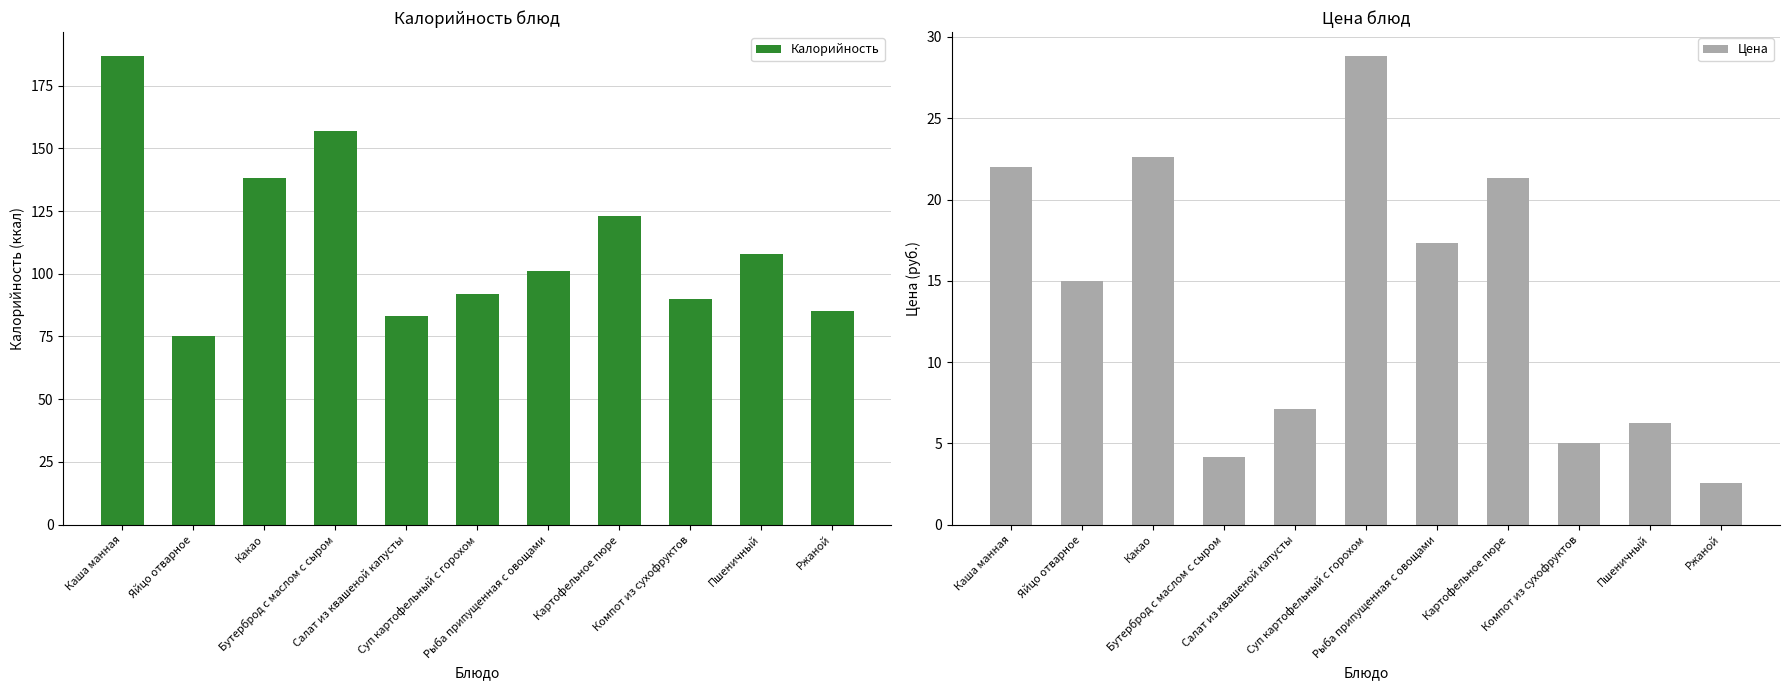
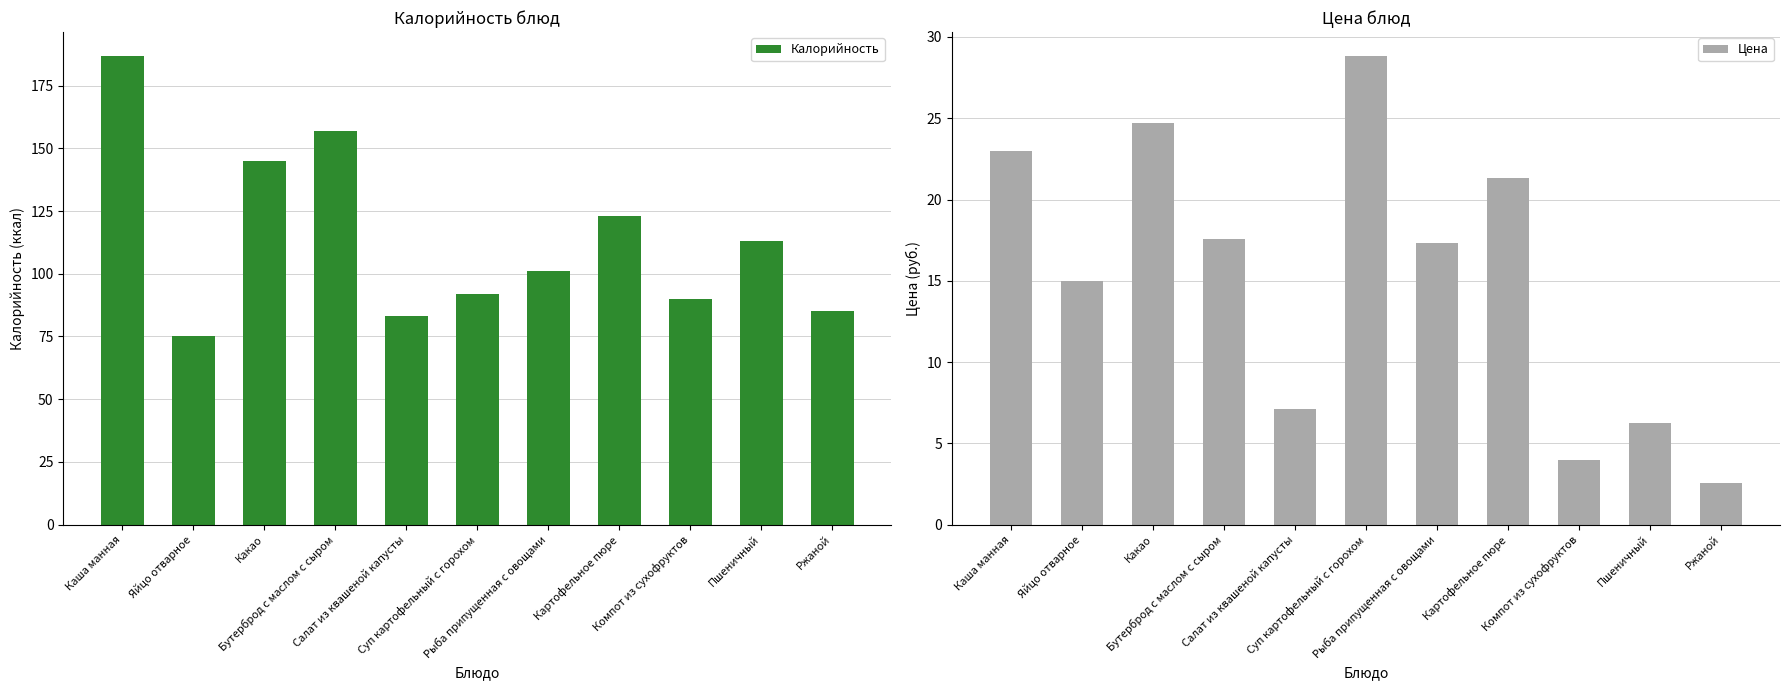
Калорийность блюд, Какао: 138 -> 145
Калорийность блюд, Пшеничный: 108 -> 113
Цена блюд, Каша манная: 22 -> 23
Цена блюд, Какао: 22.6 -> 24.7
Цена блюд, Бутерброд с маслом с сыром: 4.2 -> 17.6
Цена блюд, Компот из сухофруктов: 5 -> 4
